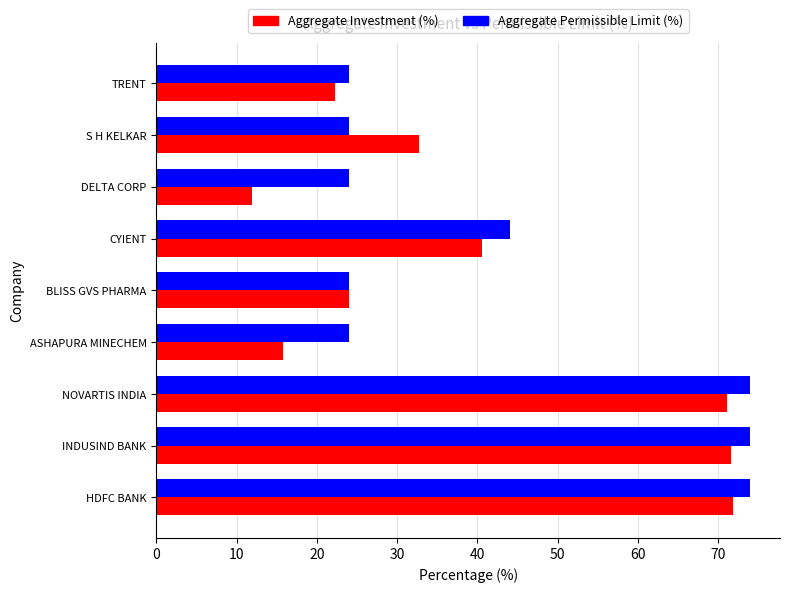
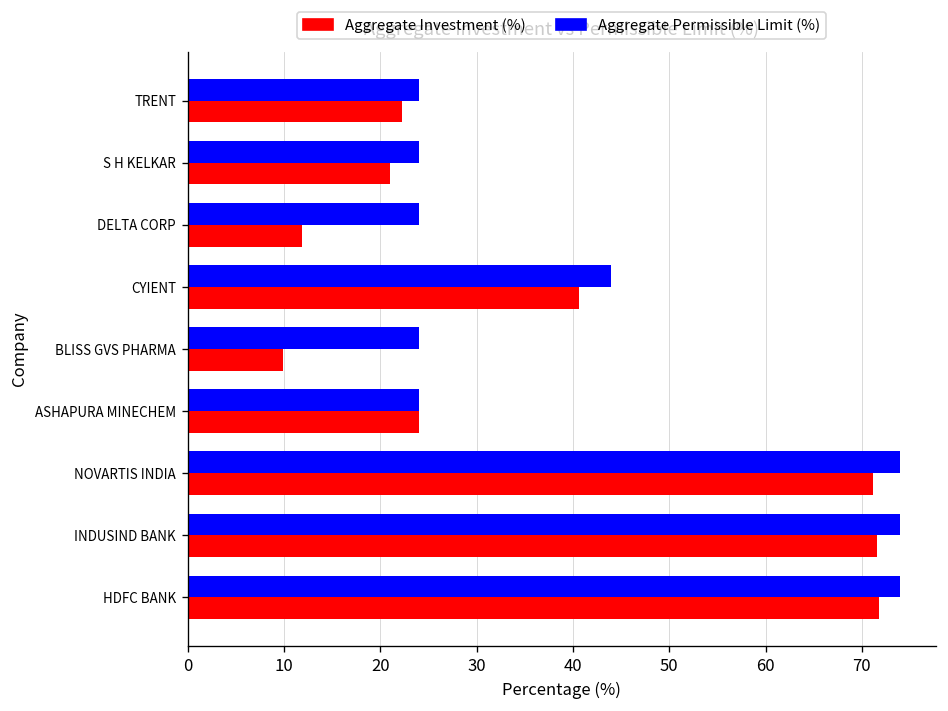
Aggregate Investment (%), S H KELKAR: 33 -> 21
Aggregate Investment (%), BLISS GVS PHARMA: 24 -> 10
Aggregate Investment (%), ASHAPURA MINECHEM: 16 -> 24
